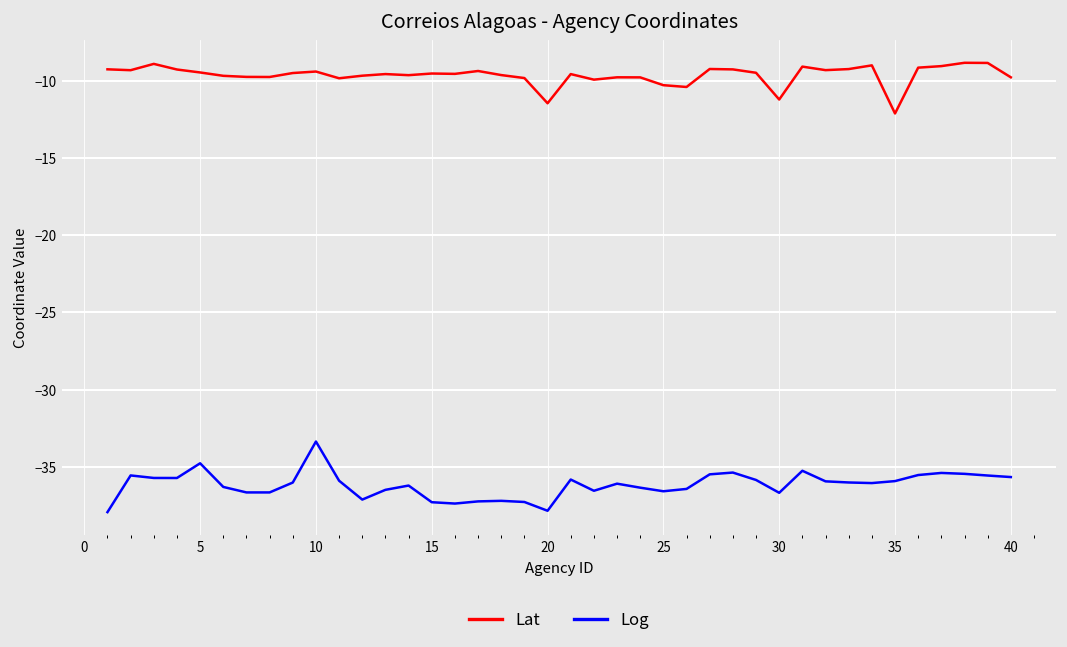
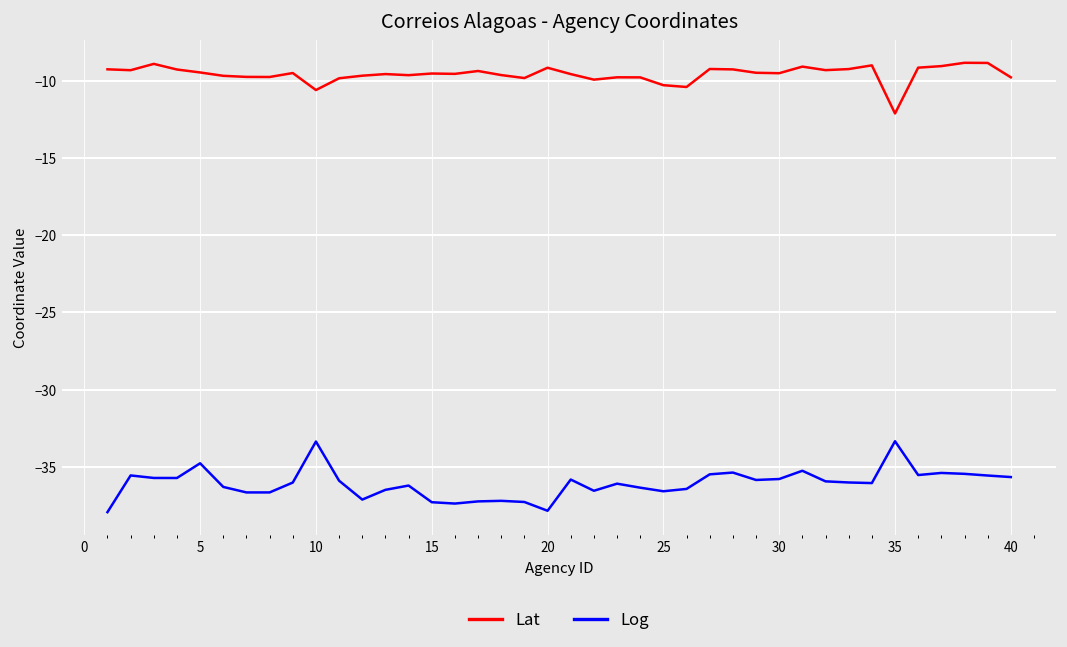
Lat, 10: -9.4 -> -10.6
Lat, 20: -11.5 -> -9.2
Lat, 30: -11.2 -> -9.5
Log, 30: -36.7 -> -35.8
Log, 35: -35.9 -> -33.3
